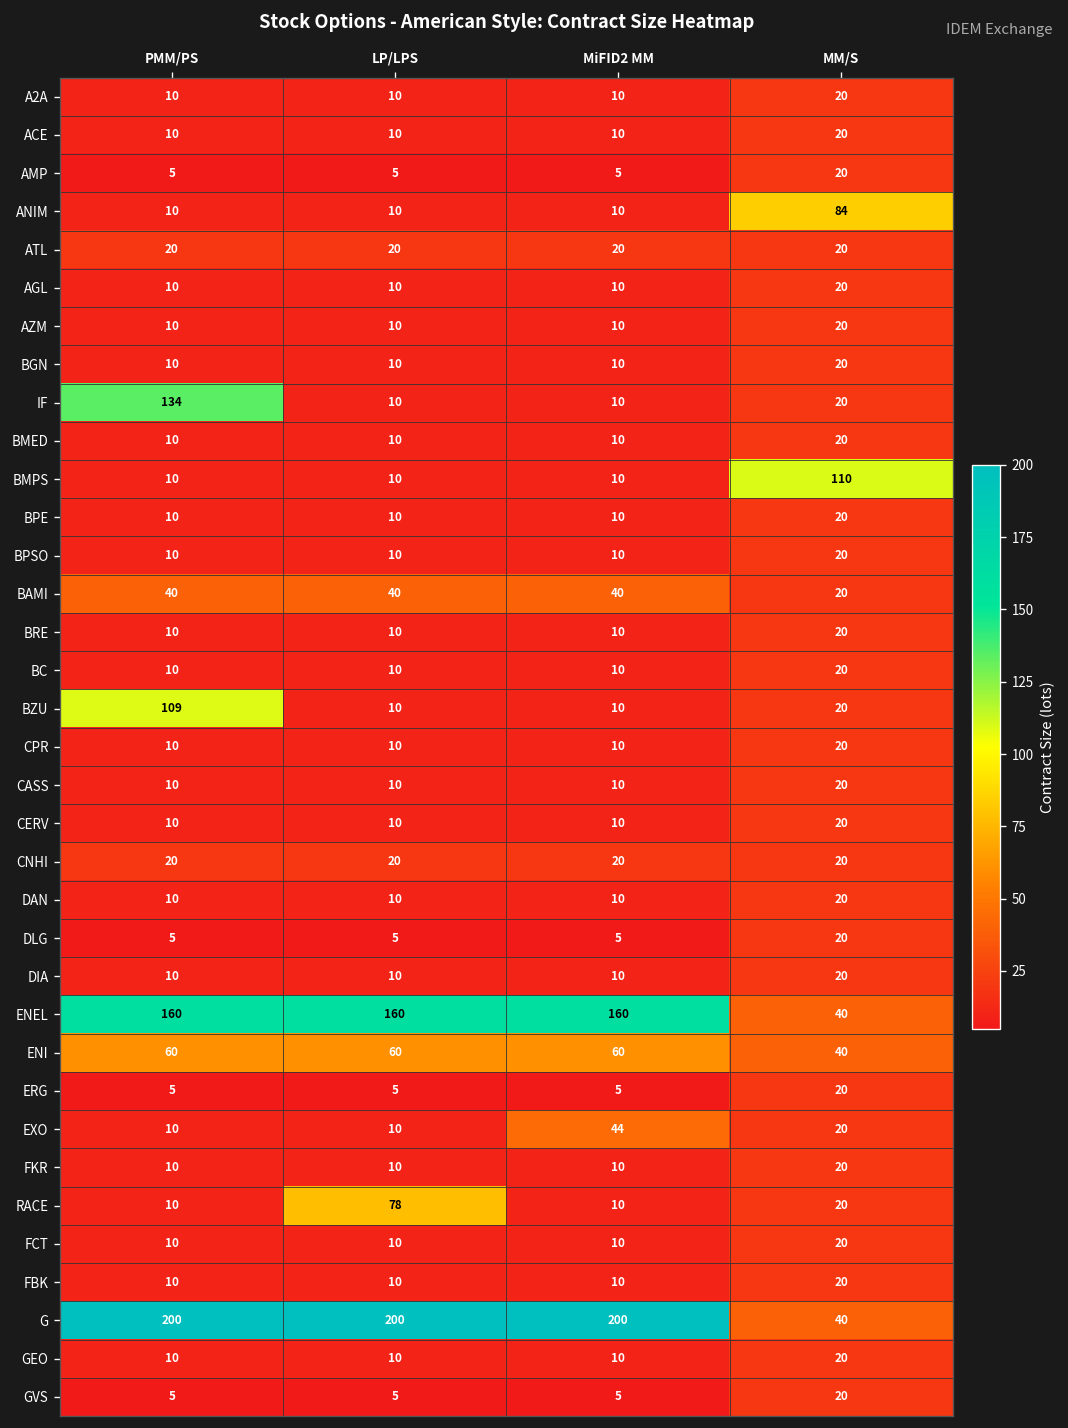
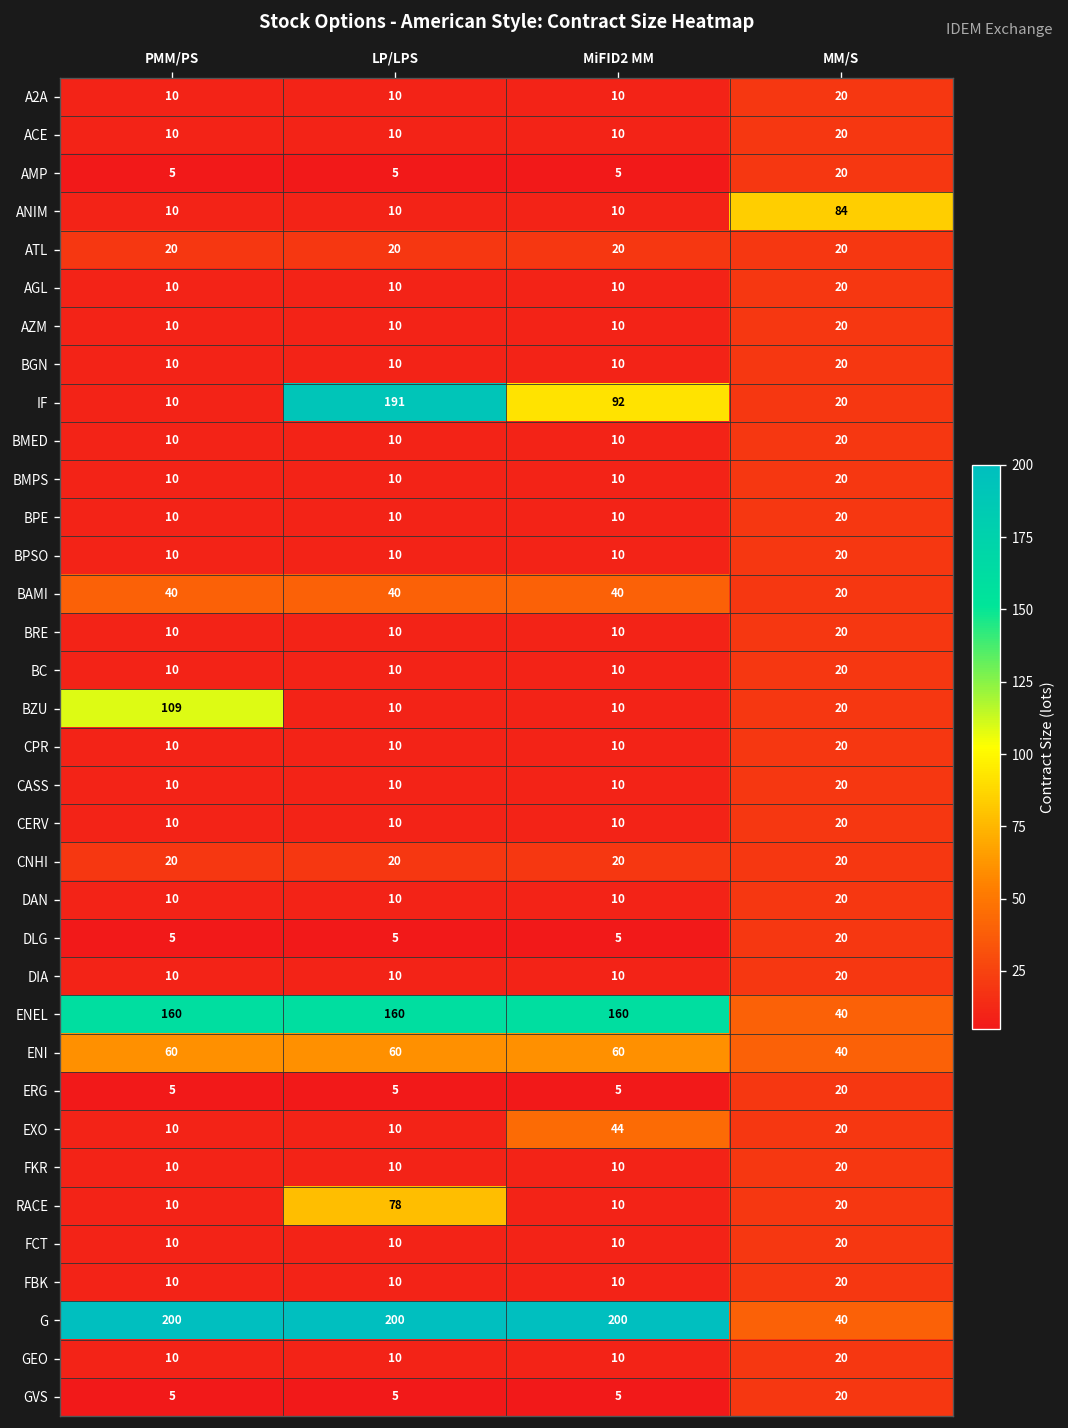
IF, PMM/PS: 134 -> 10
IF, LP/LPS: 10 -> 191
IF, MiFID2 MM: 10 -> 92
BMPS, MM/S: 110 -> 20
